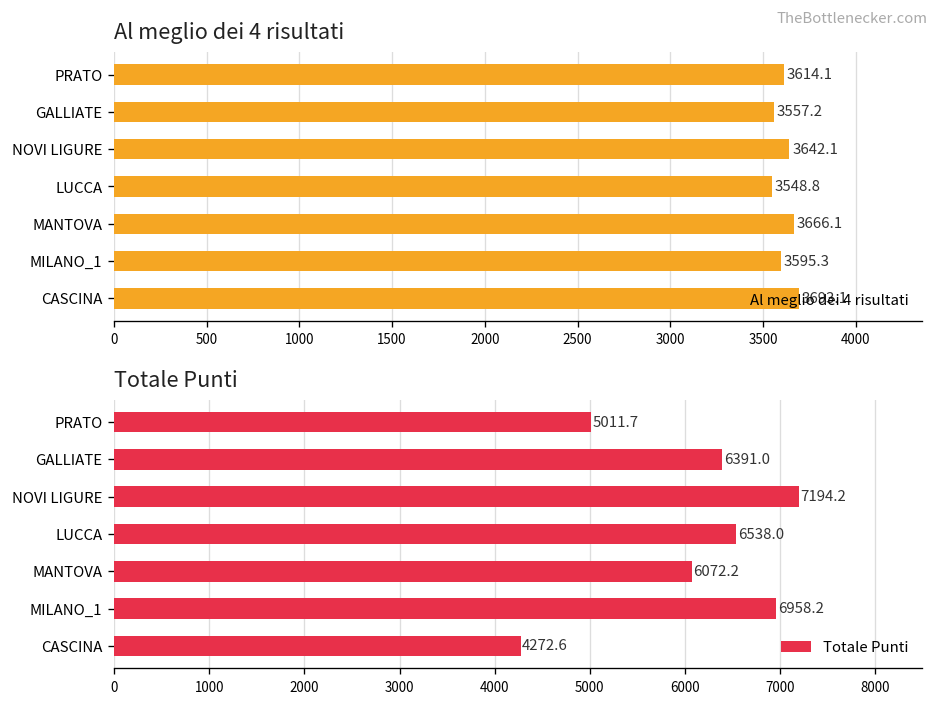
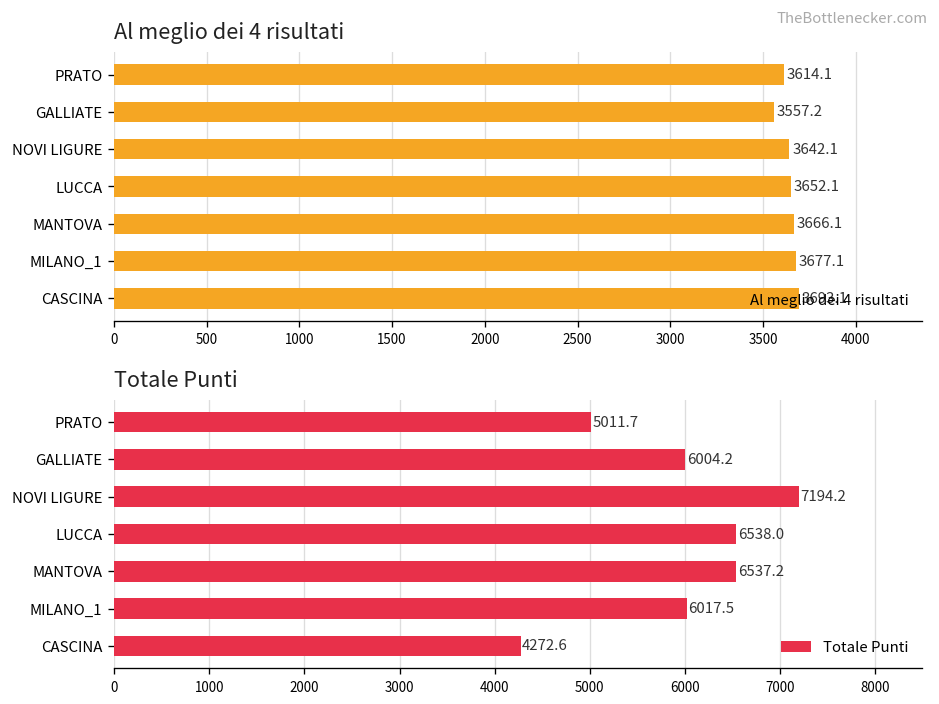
Al meglio dei 4 risultati, LUCCA: 3548.8 -> 3652.1
Al meglio dei 4 risultati, MILANO_1: 3595.3 -> 3677.1
Totale Punti, GALLIATE: 6391.0 -> 6004.2
Totale Punti, MANTOVA: 6072.2 -> 6537.2
Totale Punti, MILANO_1: 6958.2 -> 6017.5
